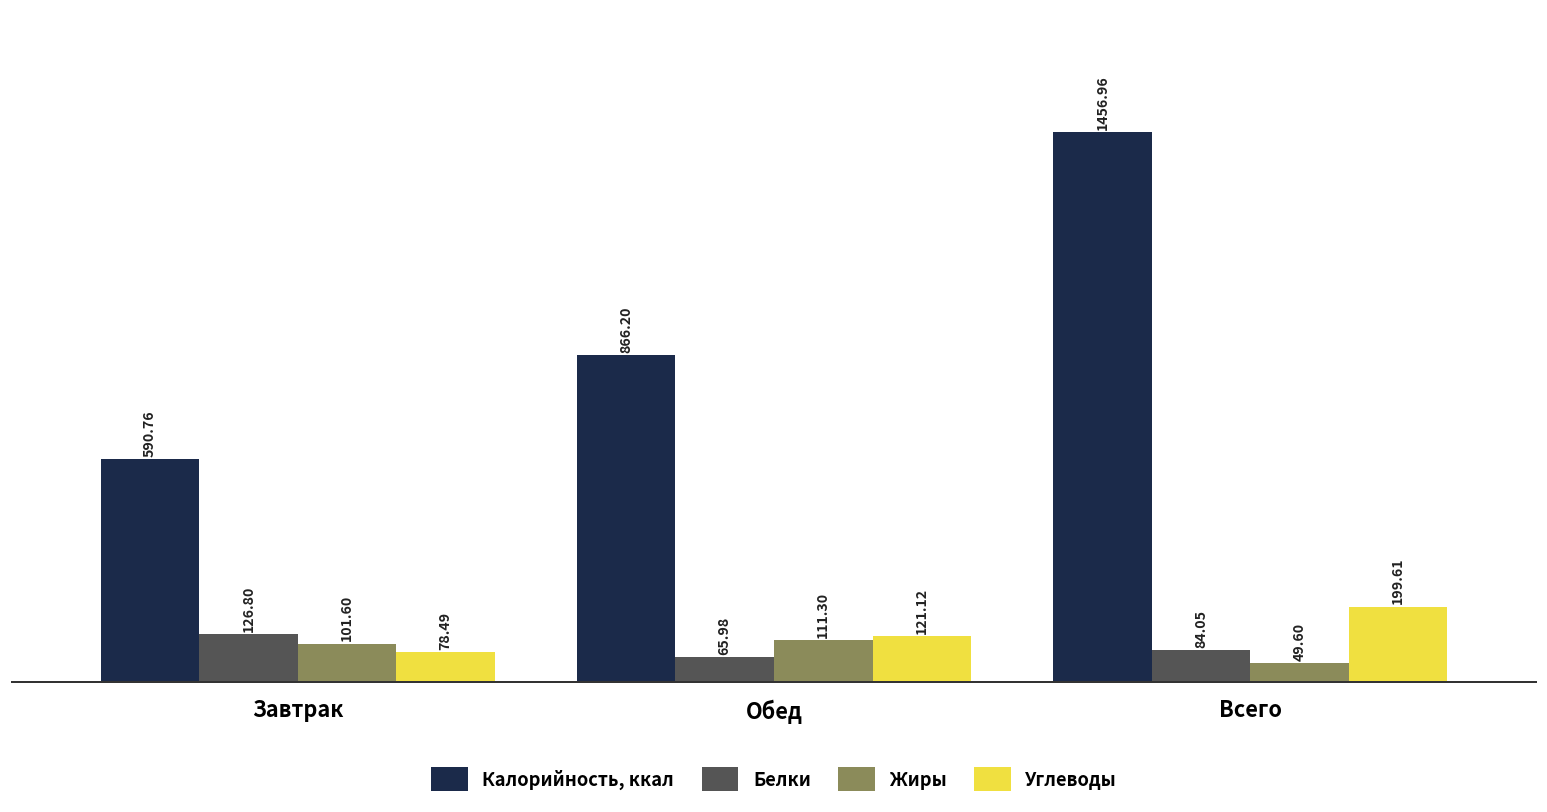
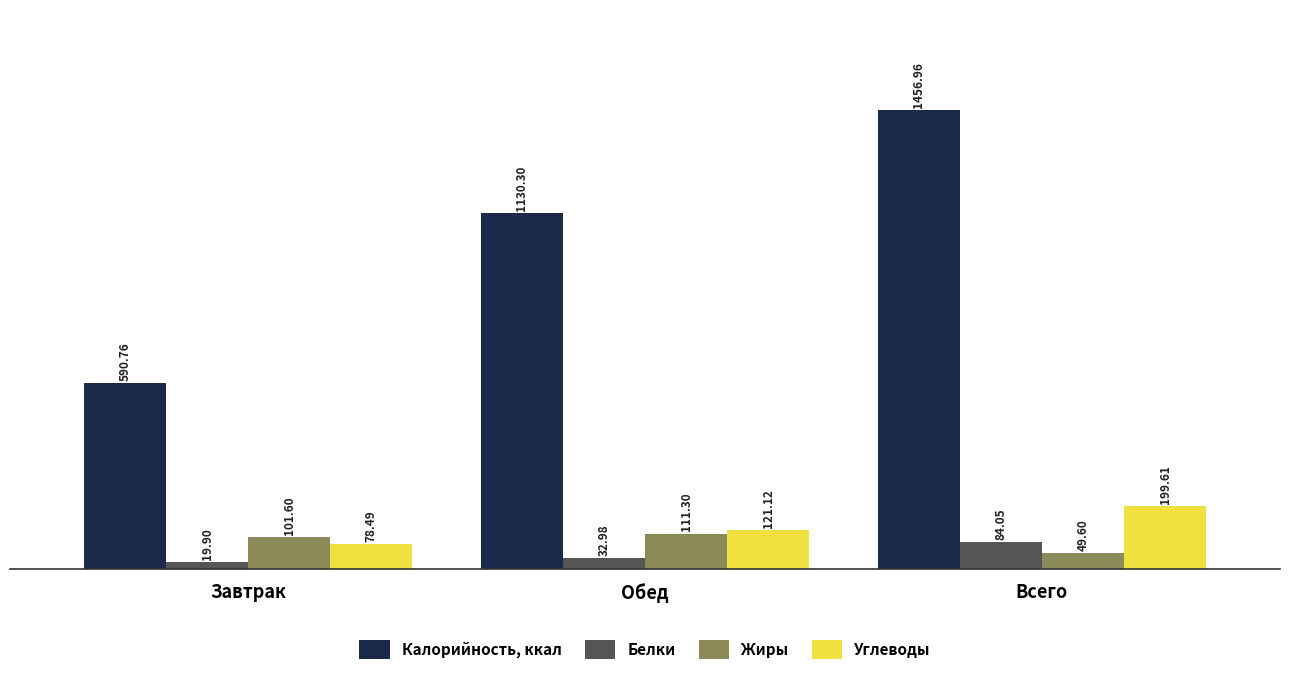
Белки, Завтрак: 126.80 -> 19.90
Калорийность, ккал, Обед: 866.20 -> 1130.30
Белки, Обед: 65.98 -> 32.98
